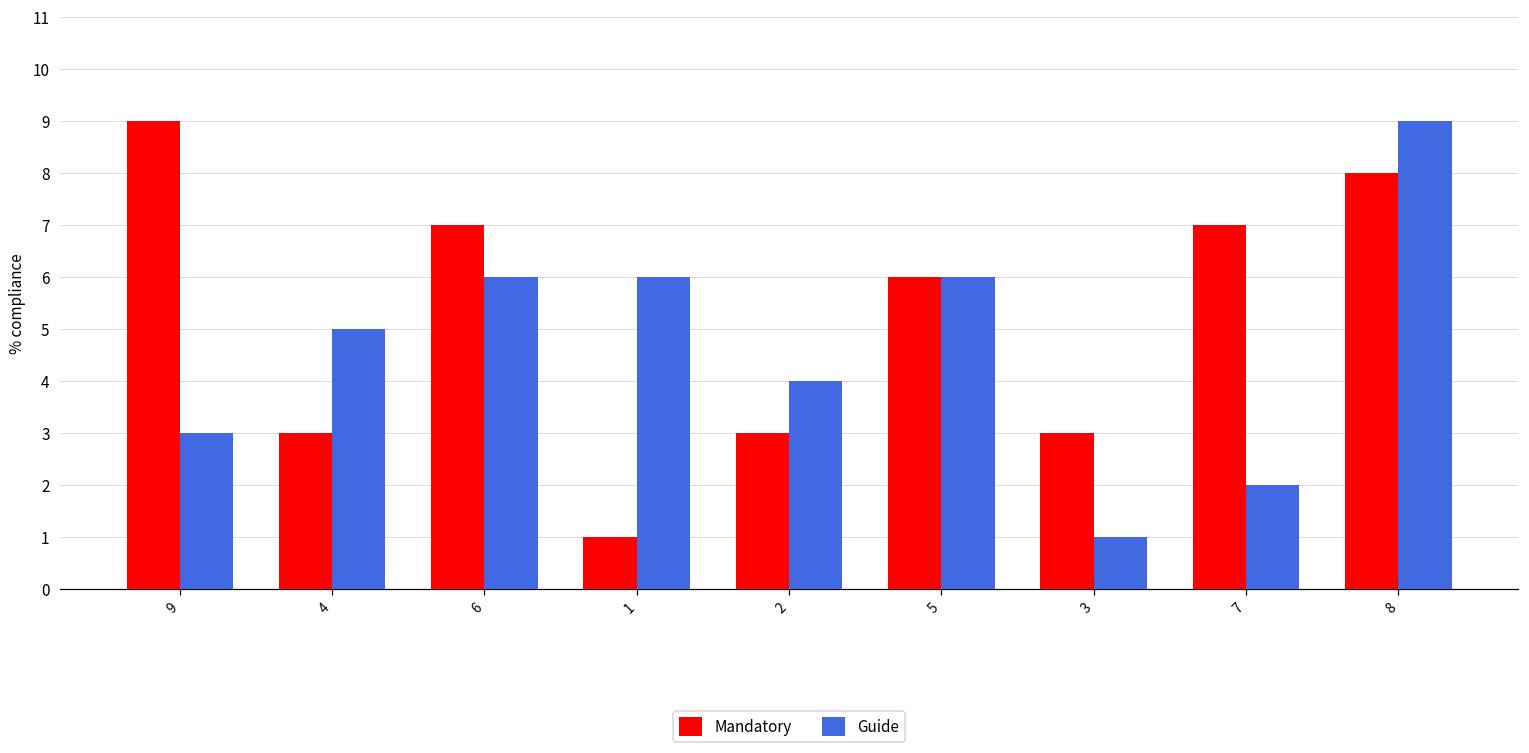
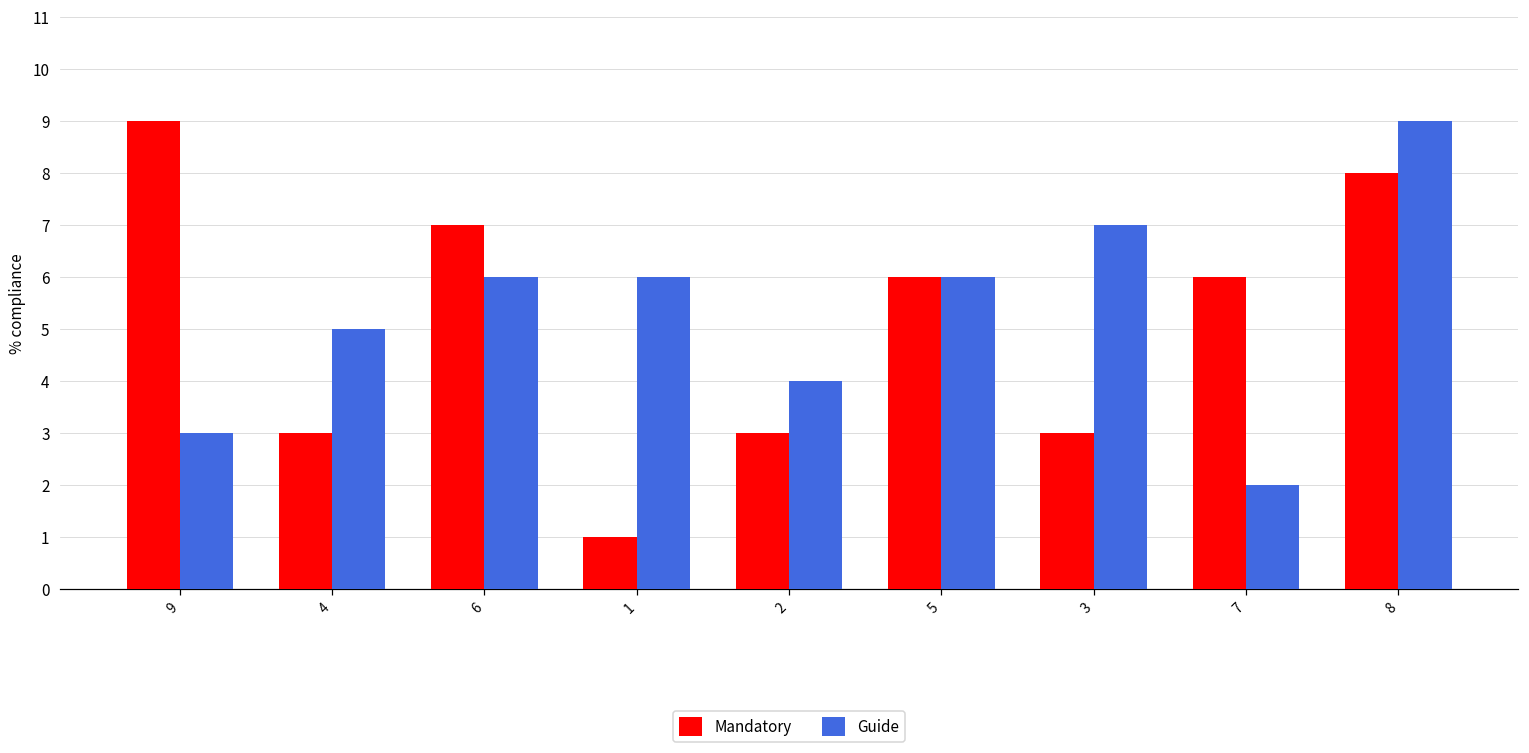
Guide, 3: 1 -> 7
Mandatory, 7: 7 -> 6
